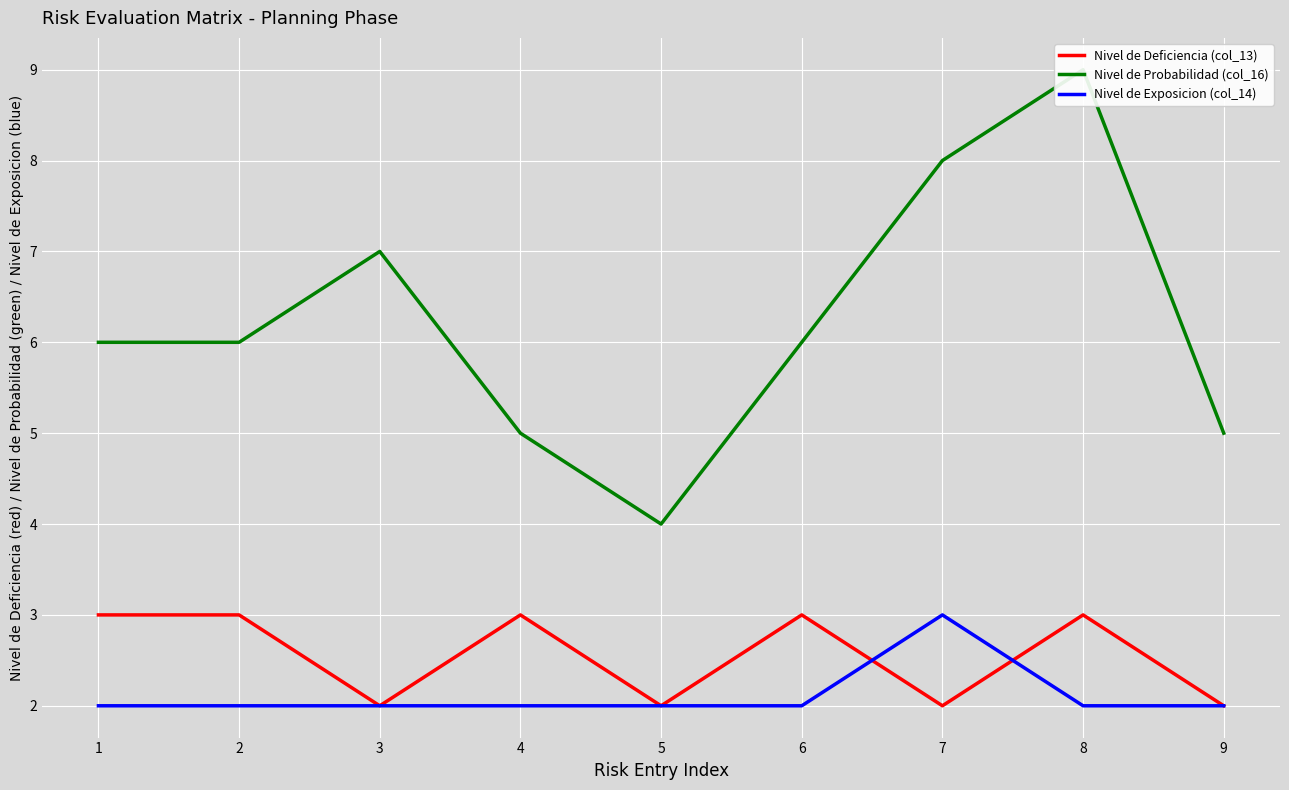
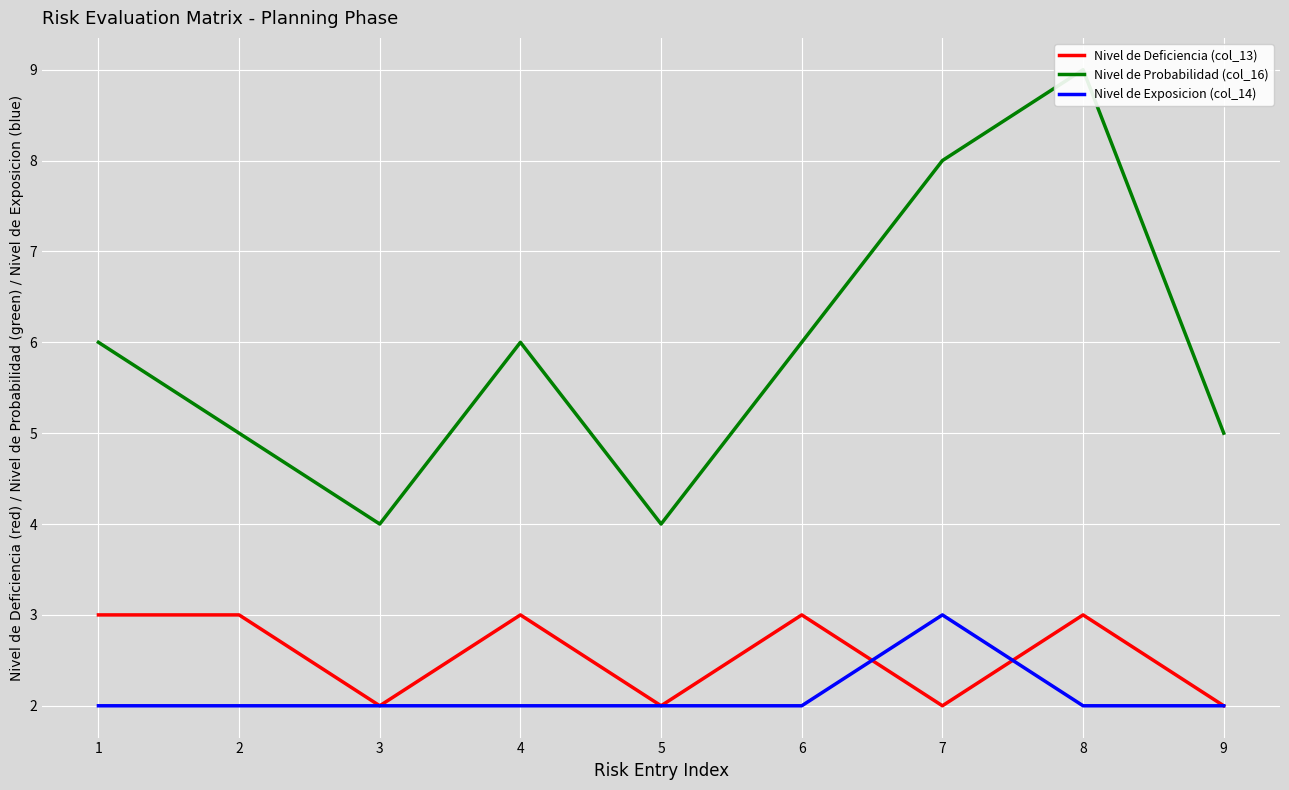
Nivel de Probabilidad (col_16), 2: 6 -> 5
Nivel de Probabilidad (col_16), 3: 7 -> 4
Nivel de Probabilidad (col_16), 4: 5 -> 6
